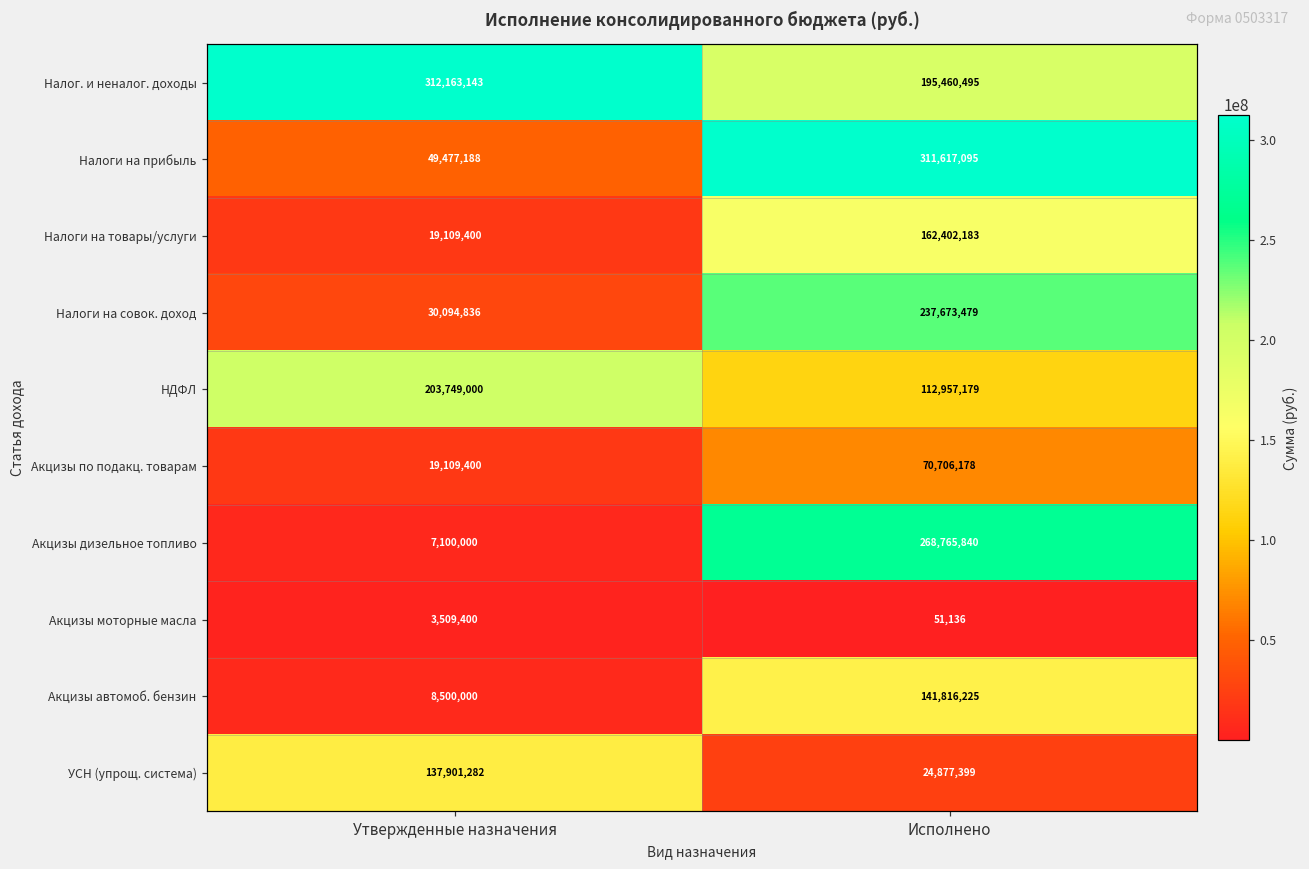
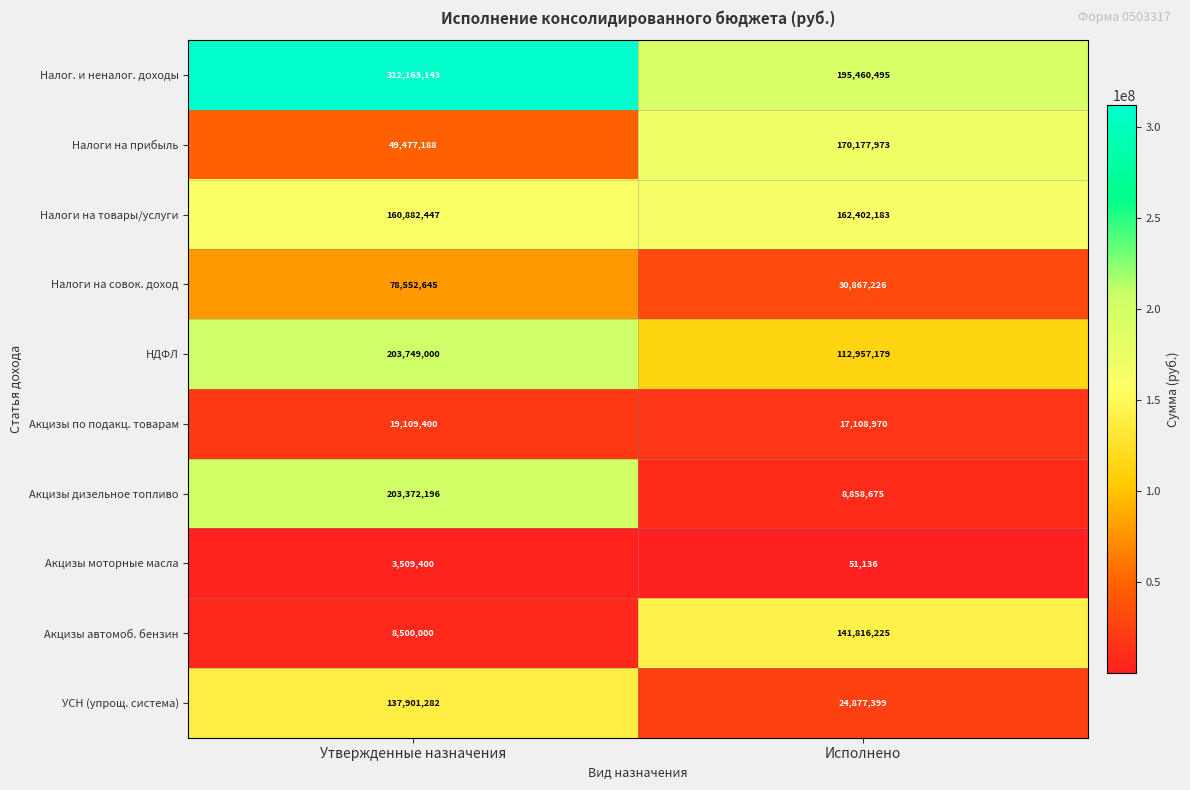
Налоги на прибыль, Исполнено: 311,617,095 -> 170,177,973
Налоги на товары/услуги, Утвержденные назначения: 19,109,400 -> 160,882,447
Налоги на совок. доход, Утвержденные назначения: 30,094,836 -> 78,552,645
Налоги на совок. доход, Исполнено: 237,673,479 -> 30,867,226
Акцизы по подакц. товарам, Исполнено: 70,706,178 -> 17,108,970
Акцизы дизельное топливо, Утвержденные назначения: 7,100,000 -> 203,372,196
Акцизы дизельное топливо, Исполнено: 268,765,840 -> 8,858,675
